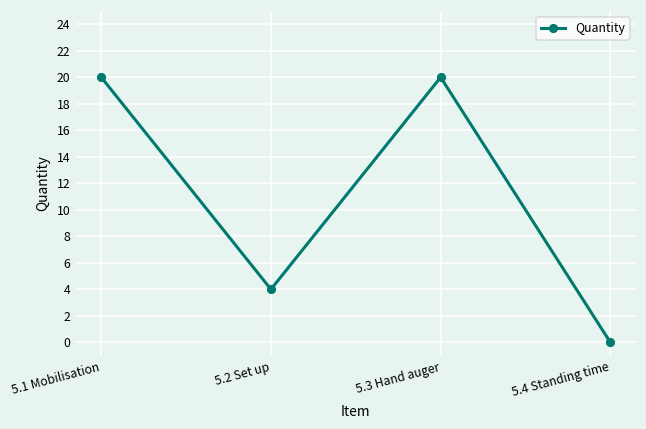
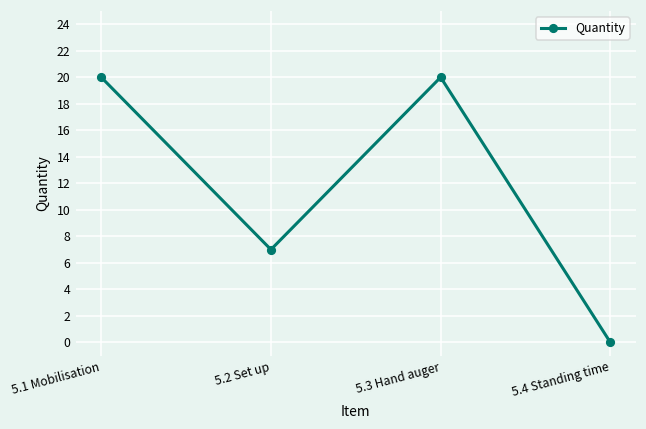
5.2 Set up: 4 -> 7
